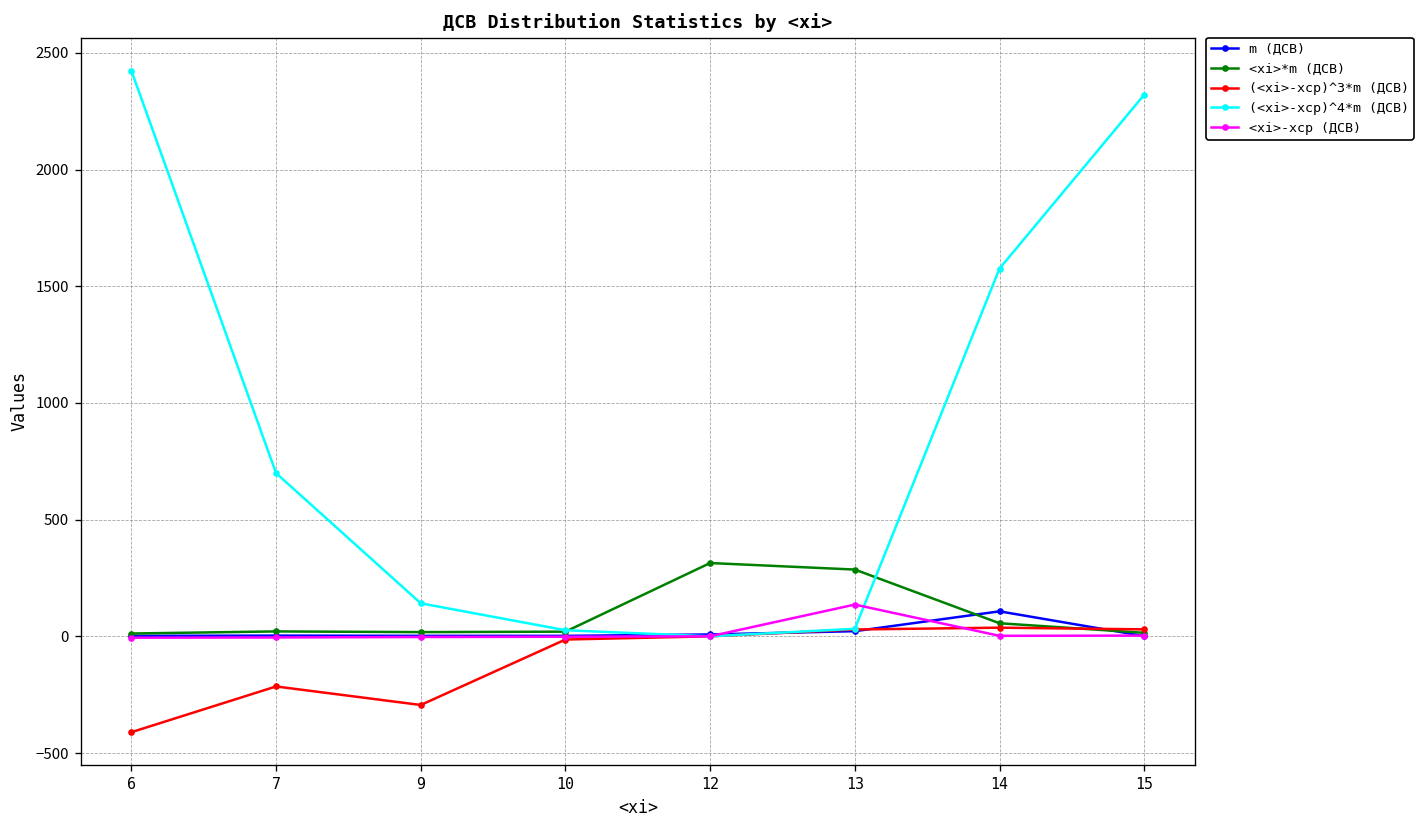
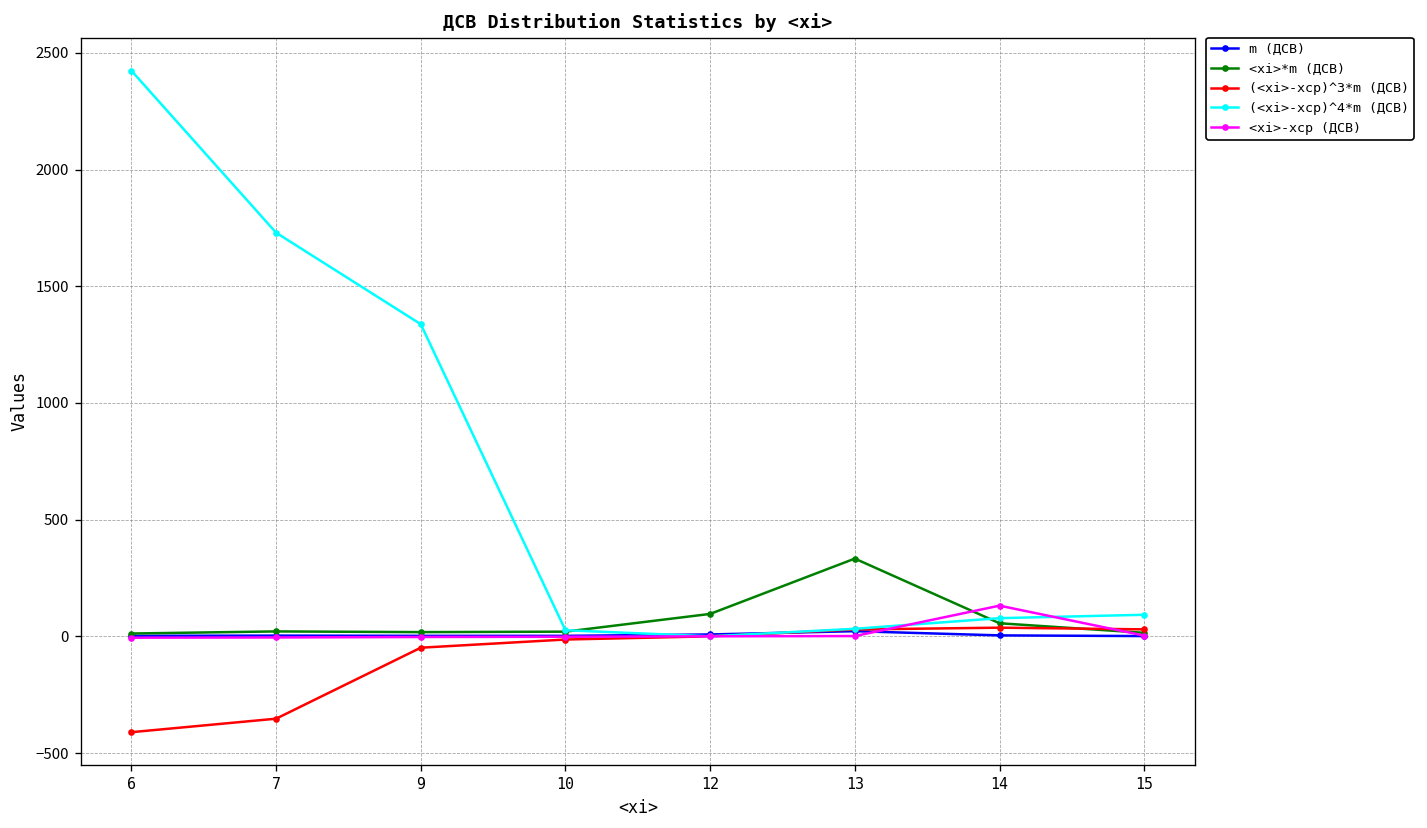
(<xi>-xср)^3*m (ДСВ), 7: -210 -> -350
(<xi>-xср)^4*m (ДСВ), 7: 700 -> 1730
(<xi>-xср)^3*m (ДСВ), 9: -290 -> -50
(<xi>-xср)^4*m (ДСВ), 9: 140 -> 1340
<xi>*m (ДСВ), 12: 310 -> 100
<xi>*m (ДСВ), 13: 290 -> 330
<xi>-xср (ДСВ), 13: 140 -> 0
m (ДСВ), 14: 110 -> 0
(<xi>-xср)^4*m (ДСВ), 14: 1580 -> 80
<xi>-xср (ДСВ), 14: 0 -> 130
(<xi>-xср)^4*m (ДСВ), 15: 2320 -> 90
